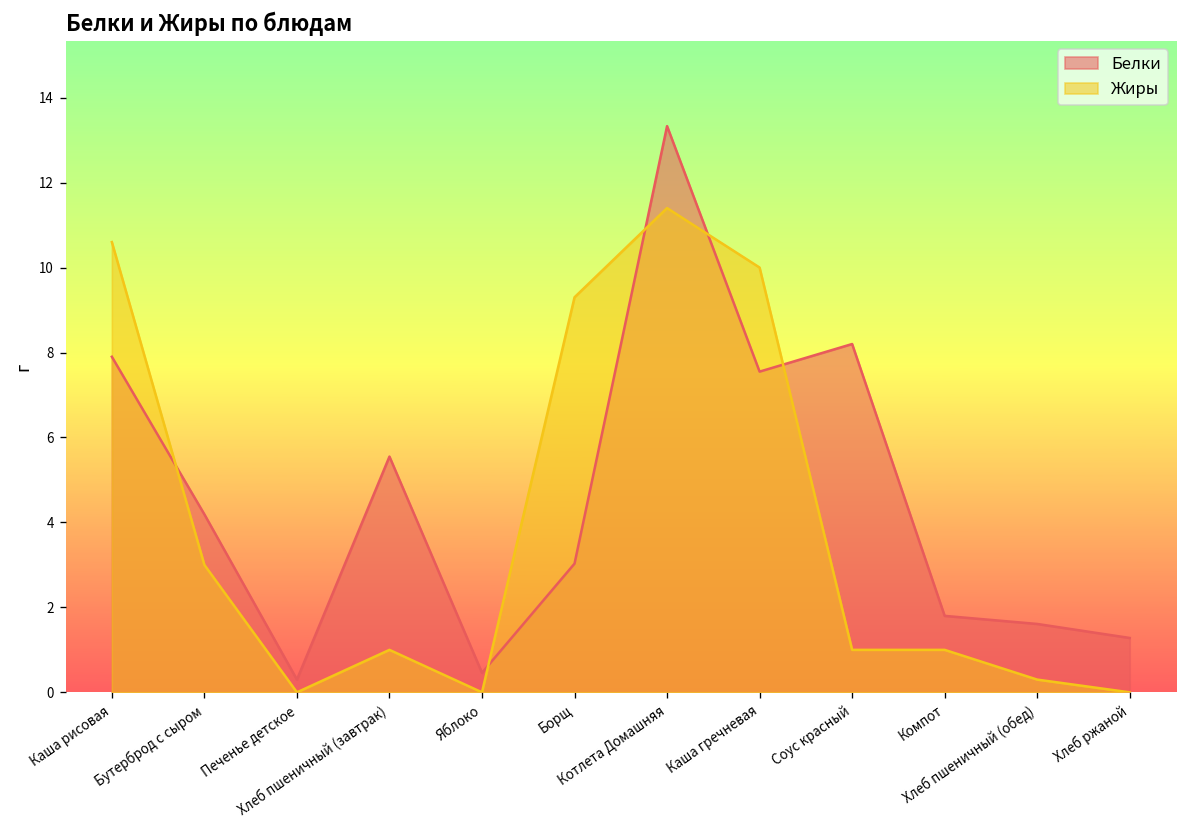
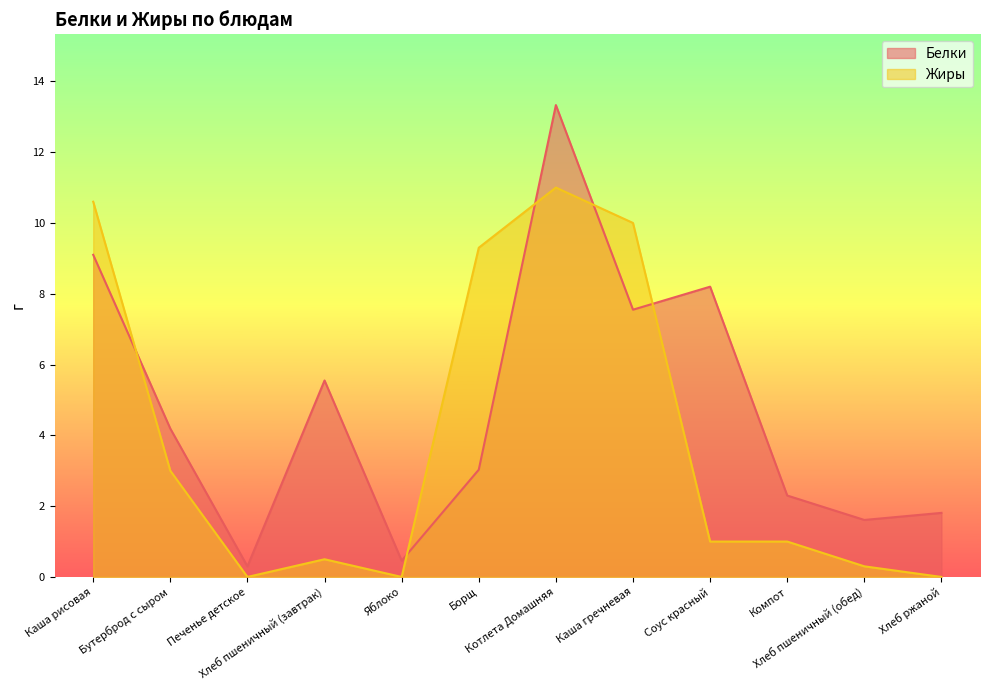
Белки, Каша рисовая: 7.9 -> 9.1
Жиры, Хлеб пшеничный (завтрак): 1.0 -> 0.5
Жиры, Котлета Домашняя: 11.4 -> 11.0
Белки, Компот: 1.8 -> 2.3
Белки, Хлеб ржаной: 1.3 -> 1.8
